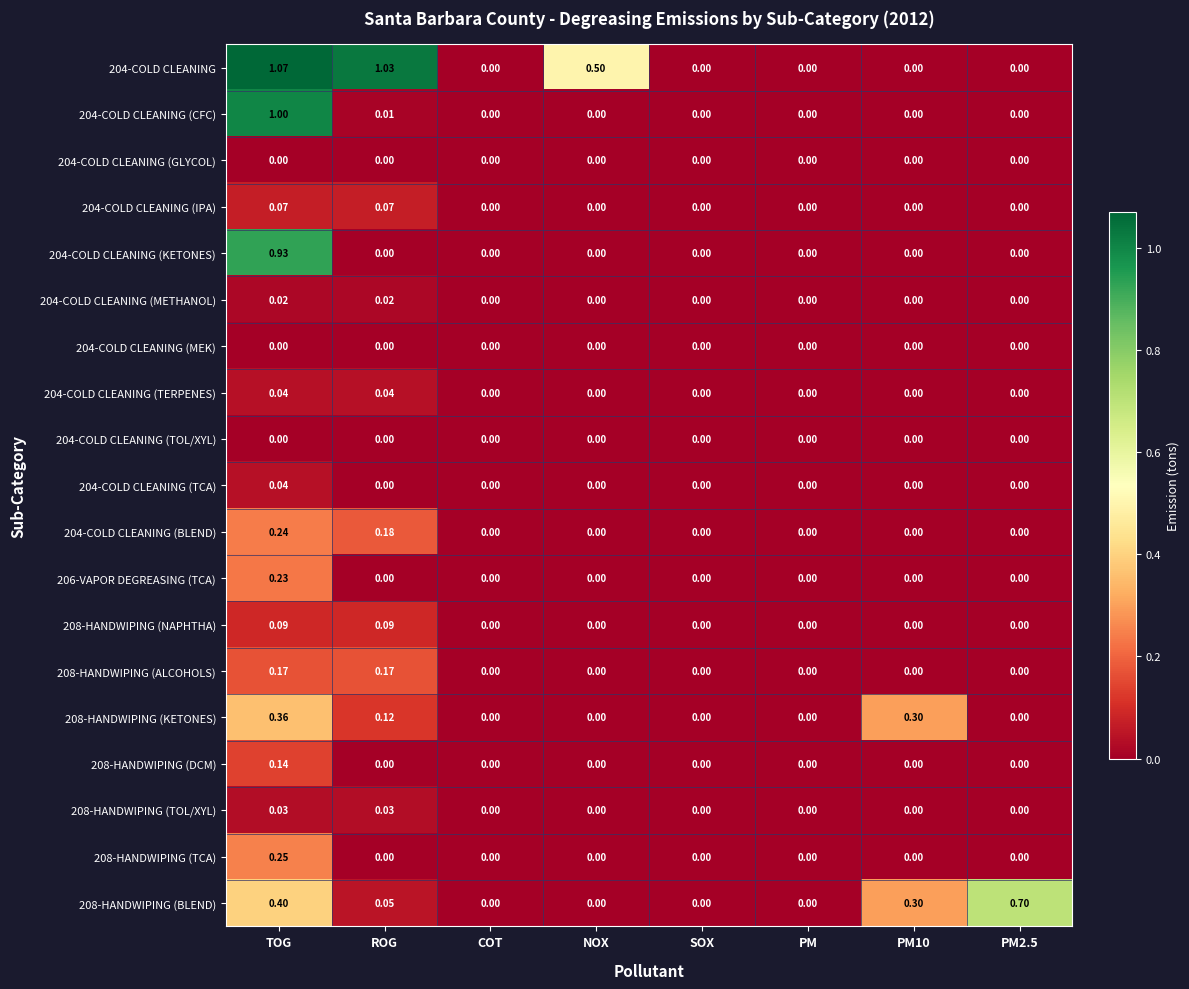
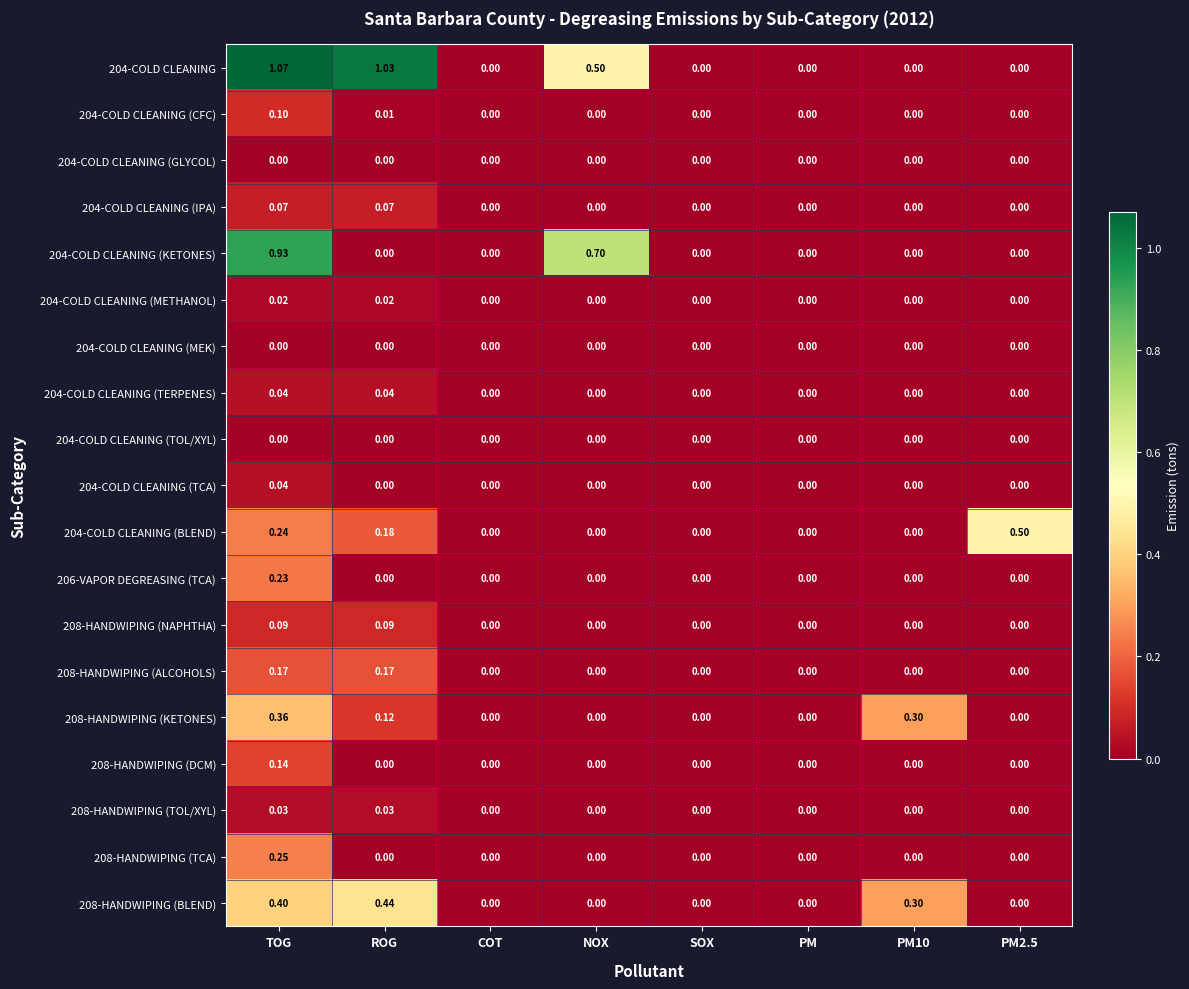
204-COLD CLEANING (CFC), TOG: 1.00 -> 0.10
204-COLD CLEANING (KETONES), NOX: 0.00 -> 0.70
204-COLD CLEANING (BLEND), PM2.5: 0.00 -> 0.50
208-HANDWIPING (BLEND), ROG: 0.05 -> 0.44
208-HANDWIPING (BLEND), PM2.5: 0.70 -> 0.00
